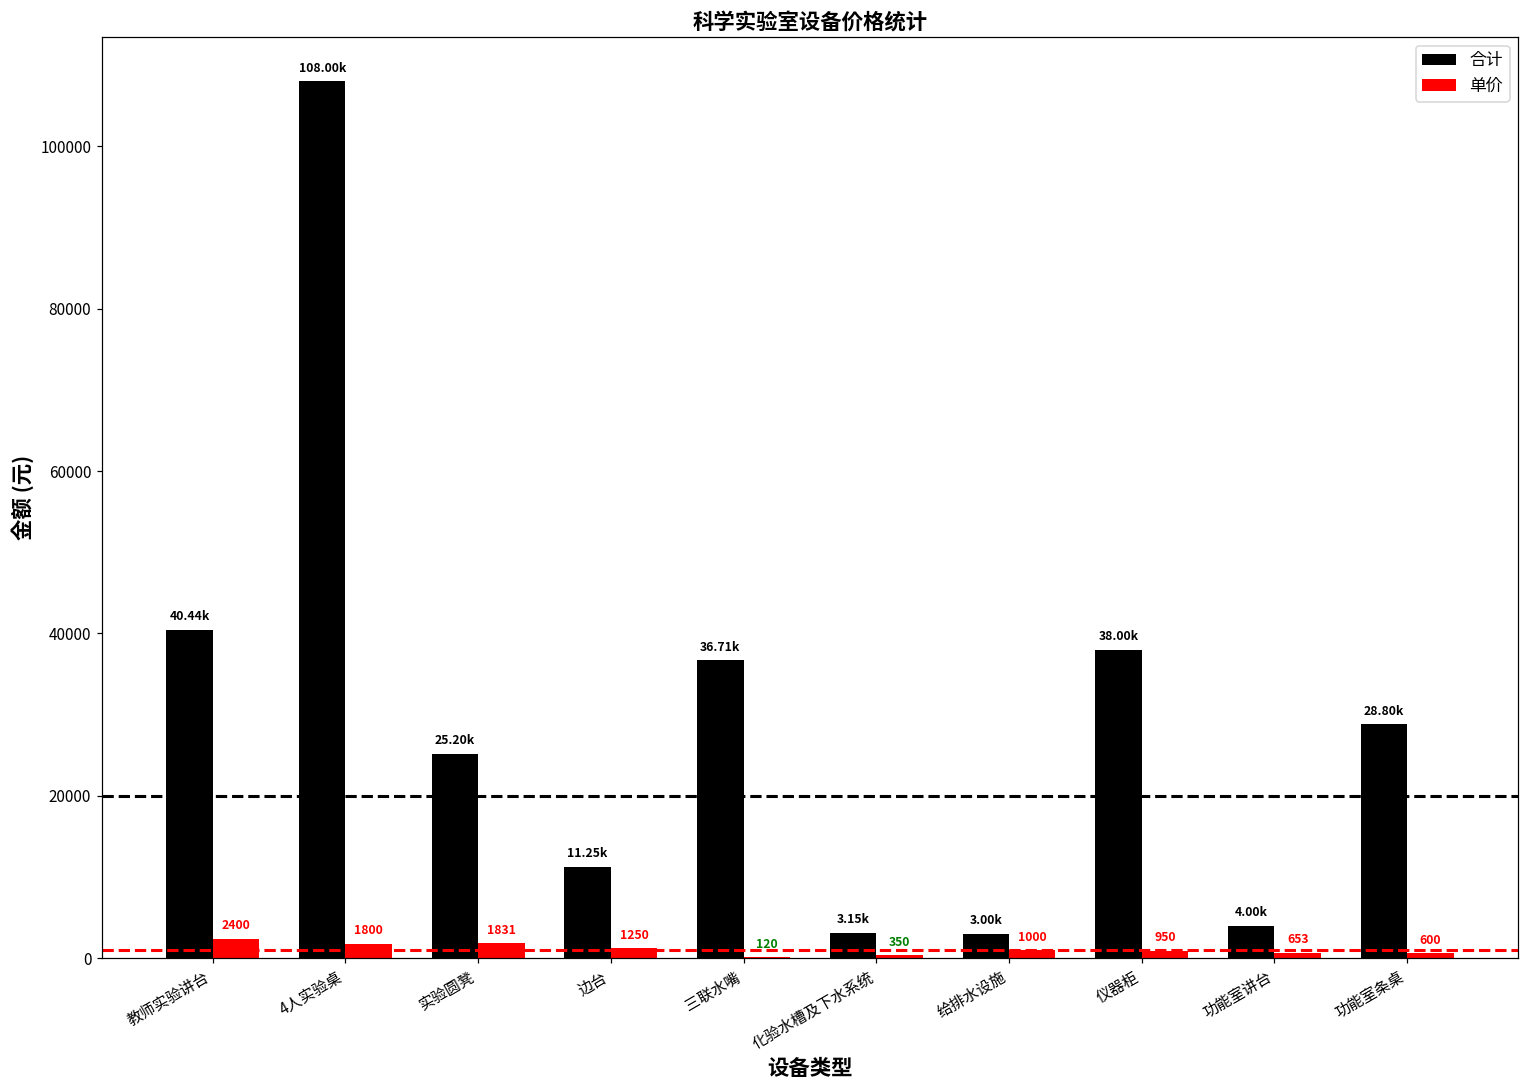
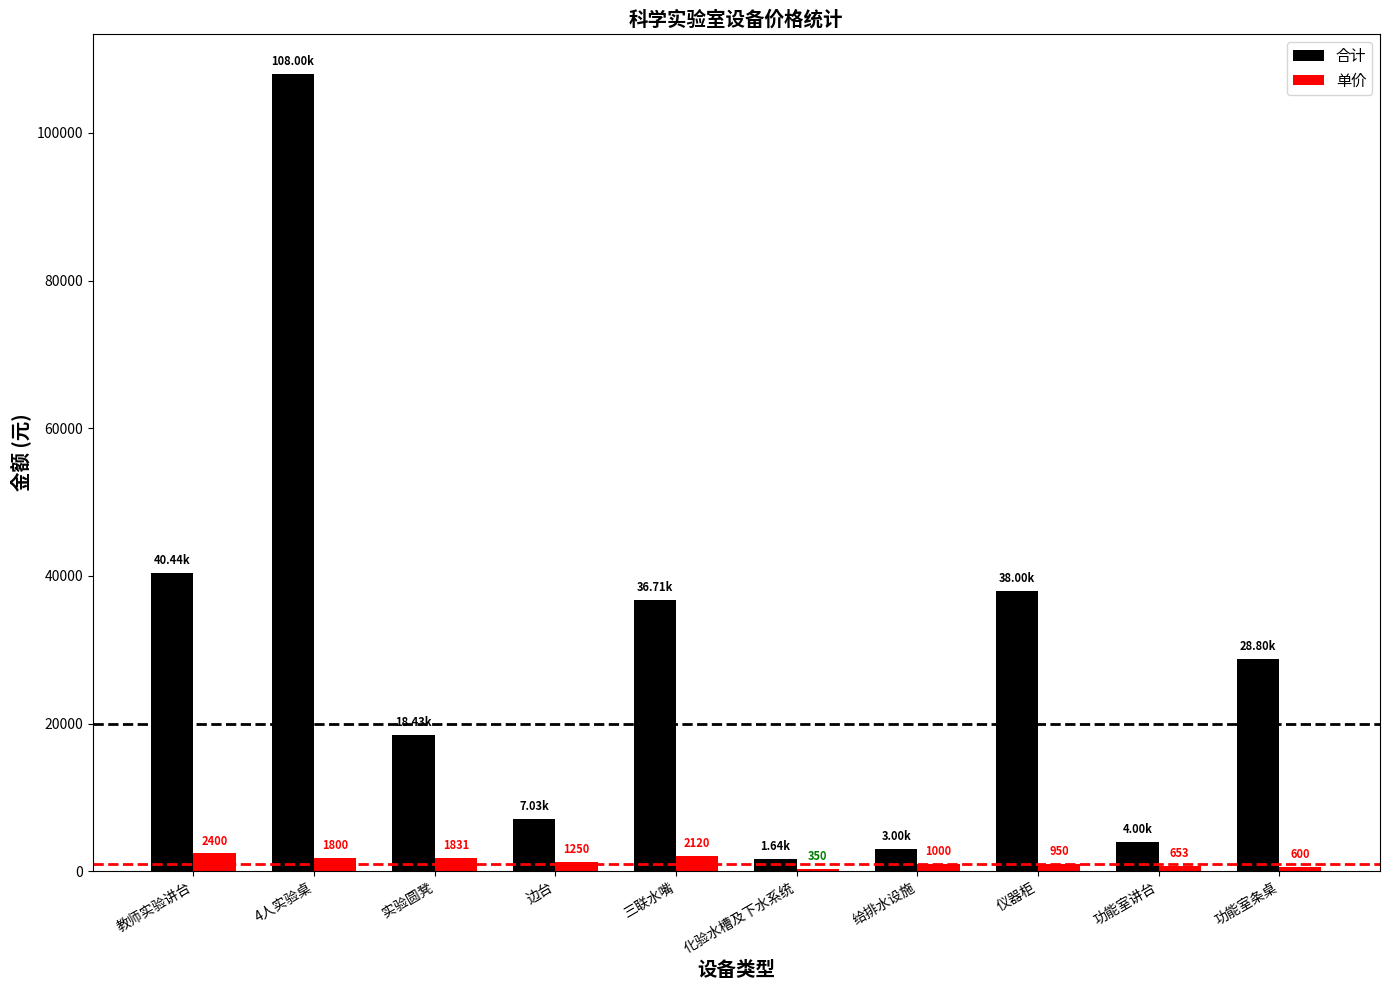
合计, 实验圆凳: 25.20k -> 18.43k
合计, 边台: 11.25k -> 7.03k
单价, 三联水嘴: 120 -> 2120
合计, 化验水槽及下水系统: 3.15k -> 1.64k
